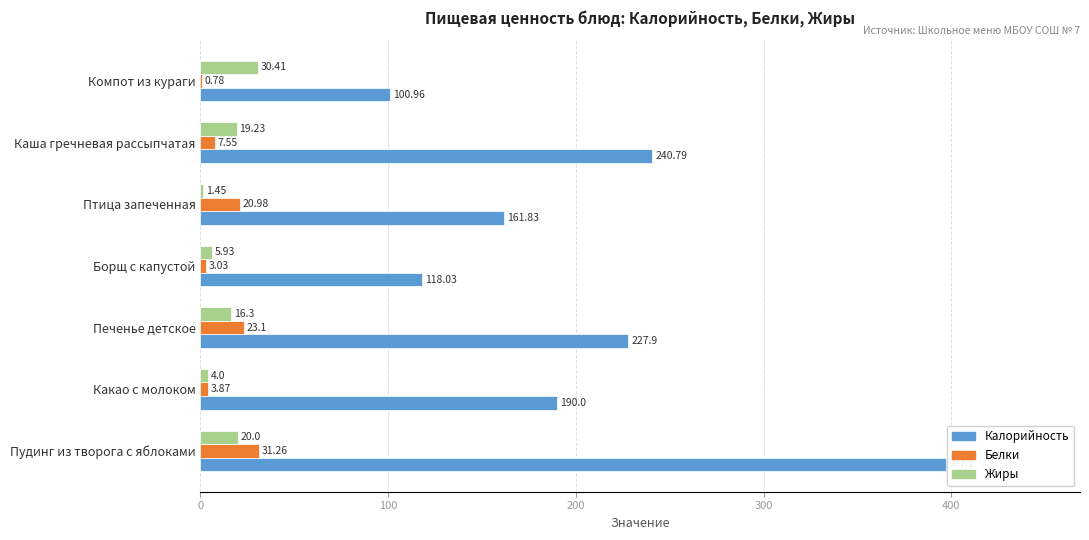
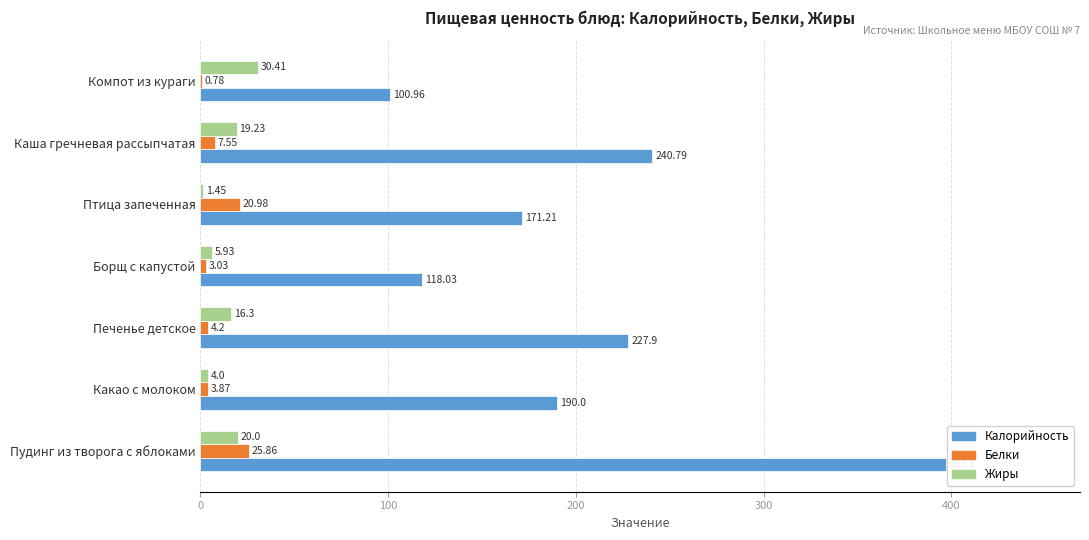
Калорийность, Птица запеченная: 161.83 -> 171.21
Белки, Печенье детское: 23.1 -> 4.2
Белки, Пудинг из творога с яблоками: 31.26 -> 25.86
